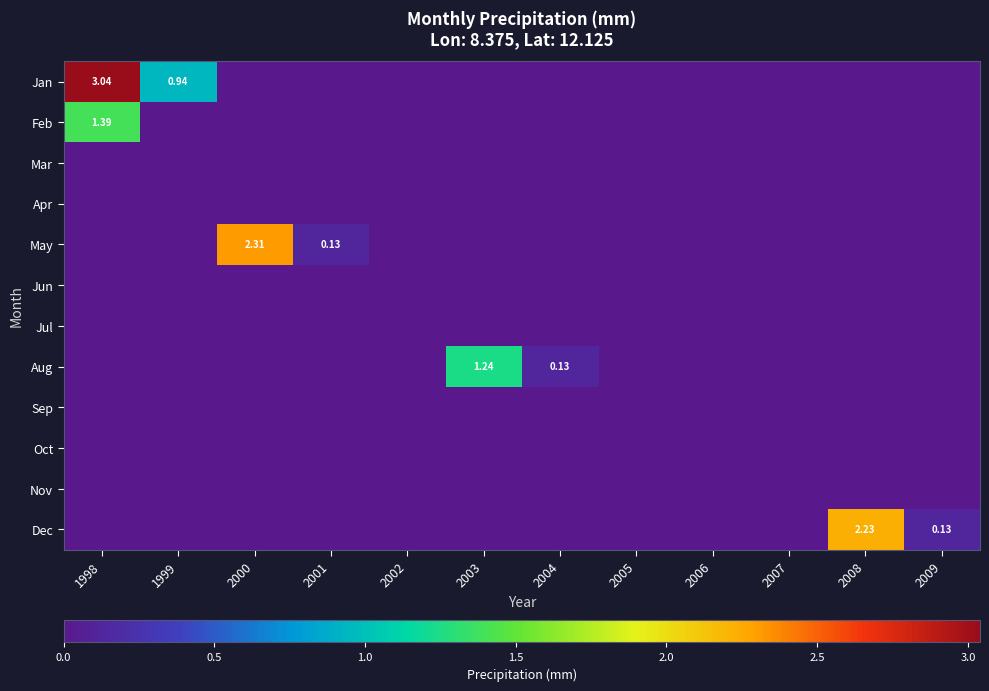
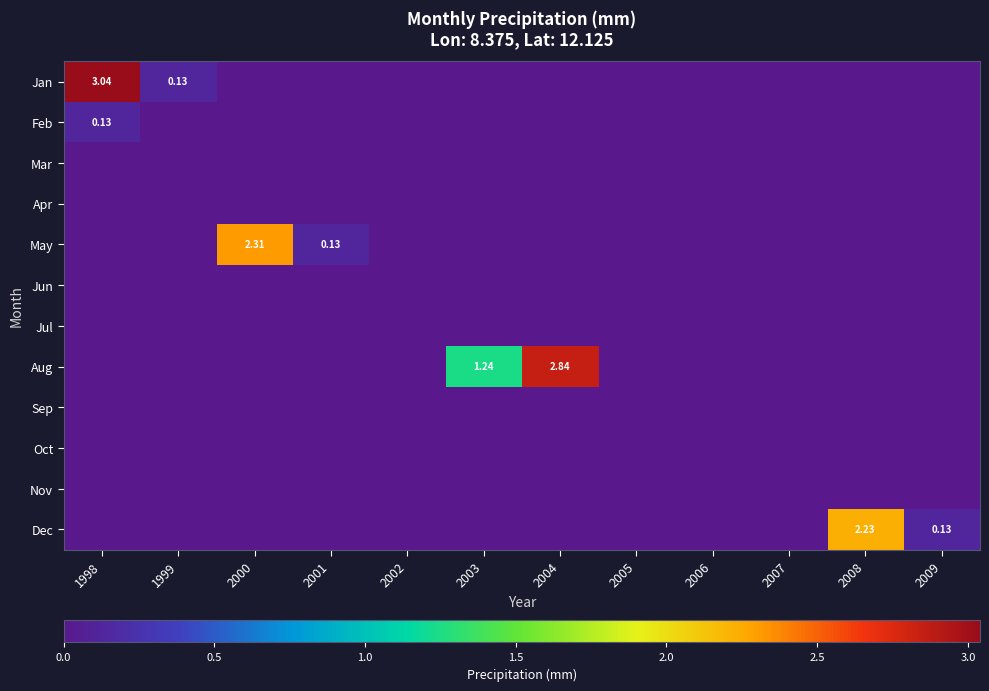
Jan, 1999: 0.94 -> 0.13
Feb, 1998: 1.39 -> 0.13
Aug, 2004: 0.13 -> 2.84
